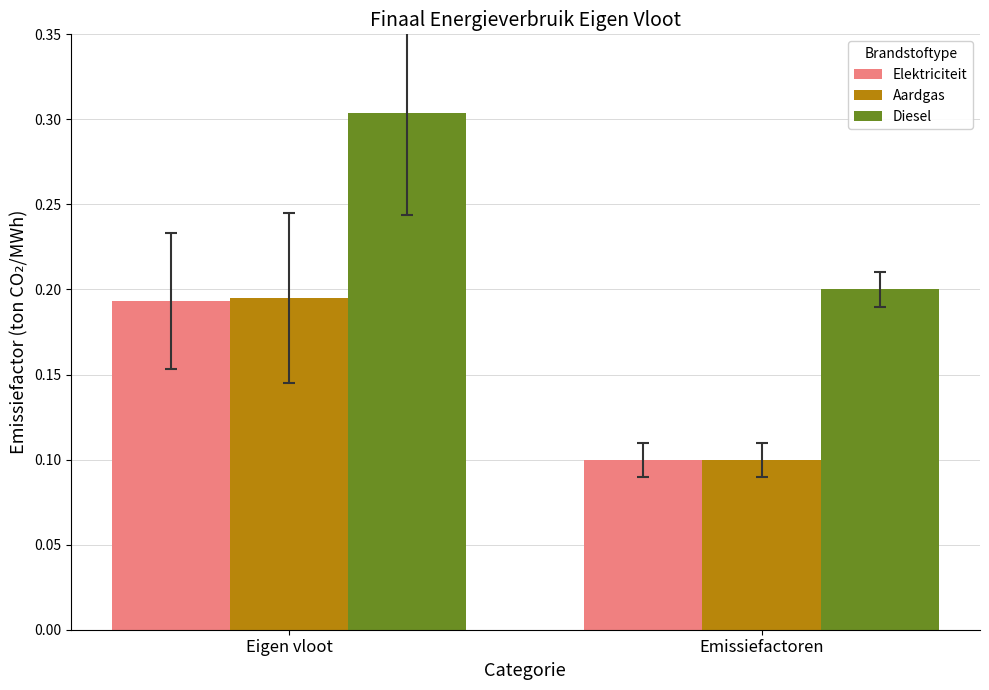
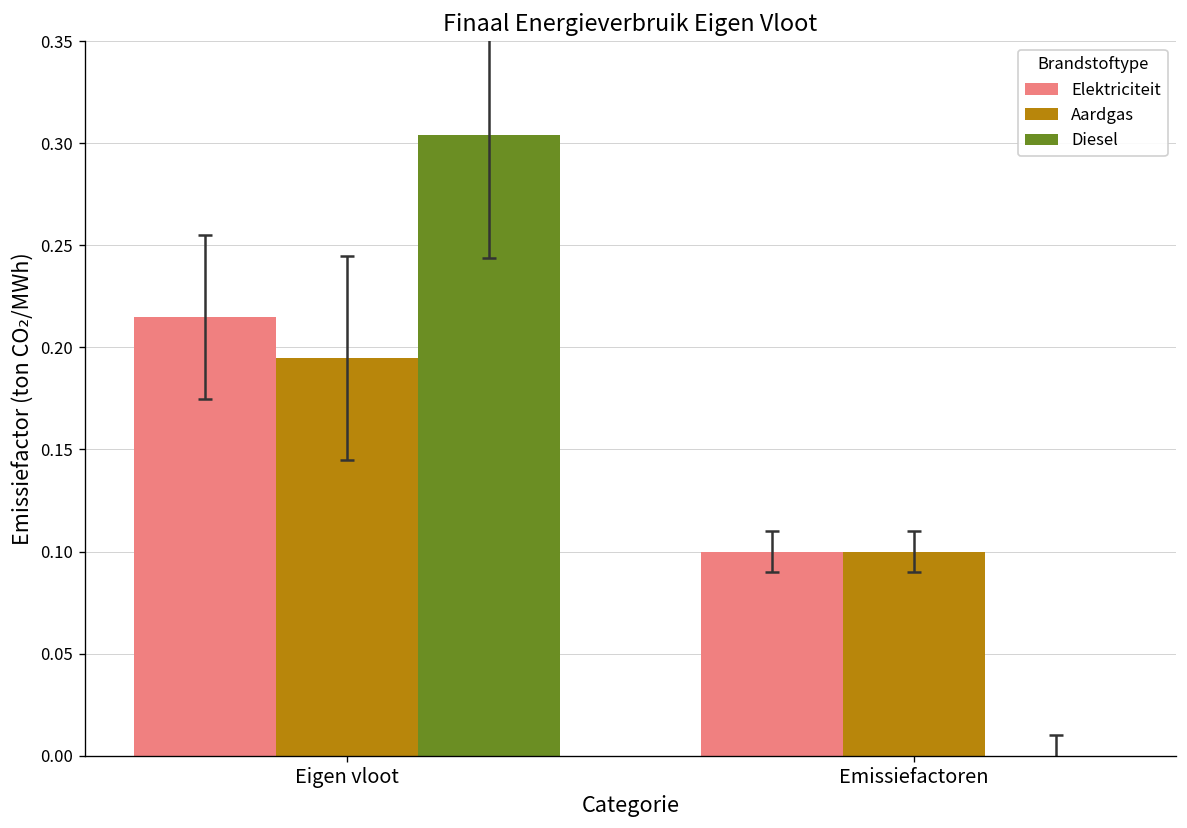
Elektriciteit, Eigen vloot: 0.193 -> 0.215
Diesel, Emissiefactoren: 0.2 -> 0.0
